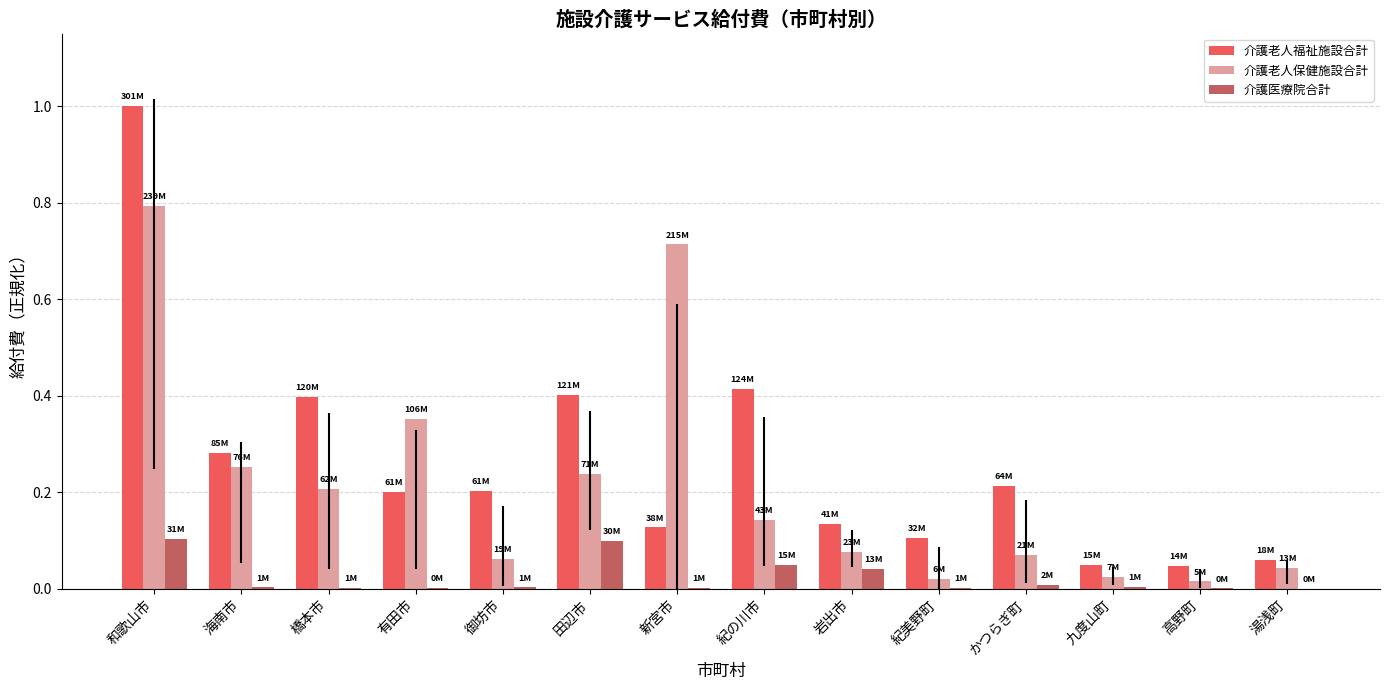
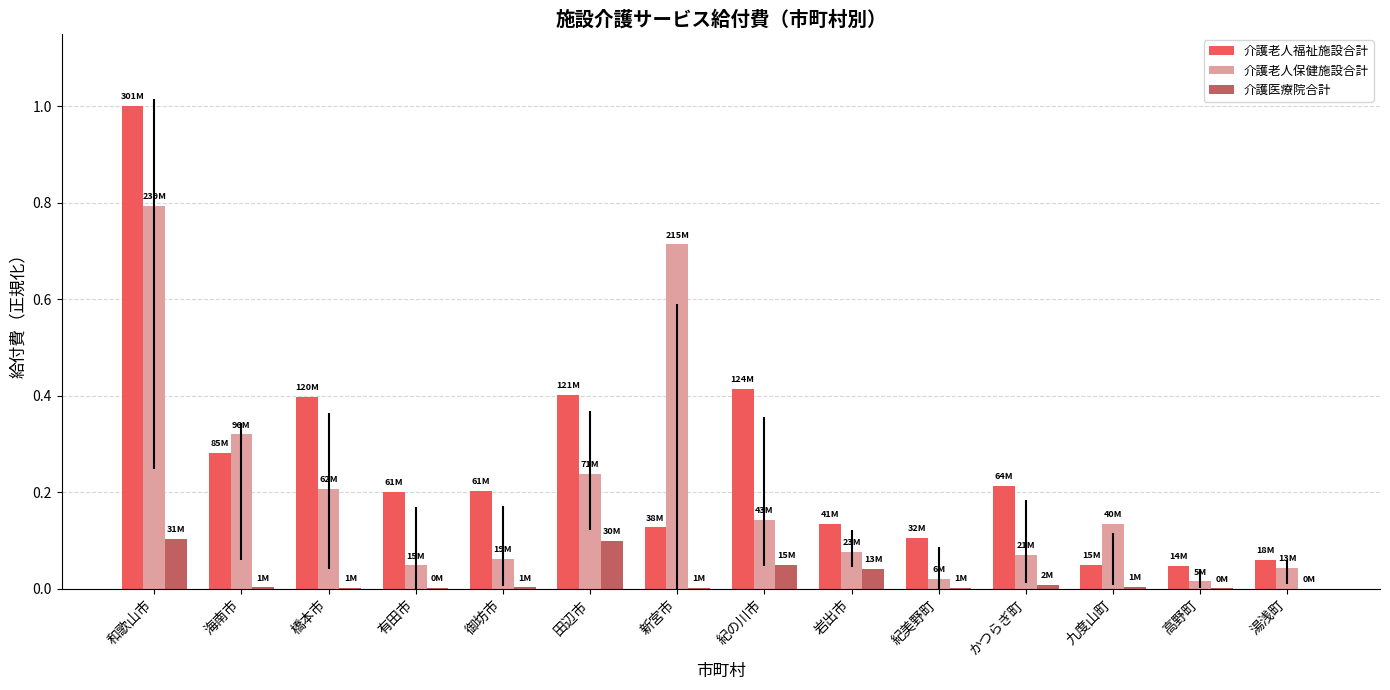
介護老人保健施設合計, 海南市: 76M -> 96M
介護老人保健施設合計, 有田市: 106M -> 15M
介護老人保健施設合計, 九度山町: 7M -> 40M
